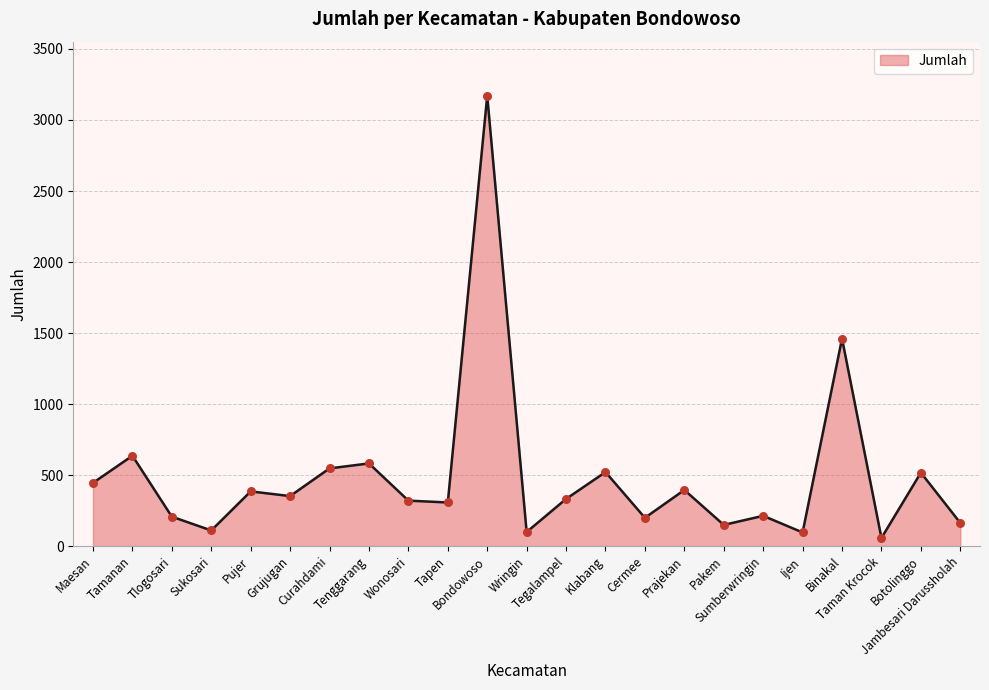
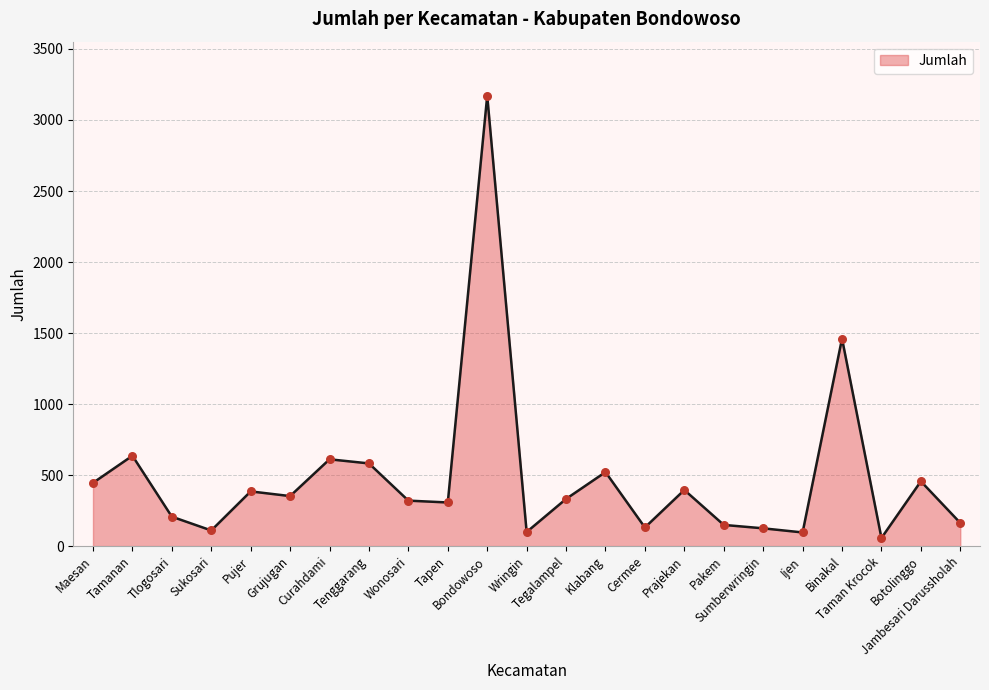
Curahdami: 550 -> 610
Cermee: 200 -> 130
Sumberwringin: 210 -> 130
Botolinggo: 520 -> 460
